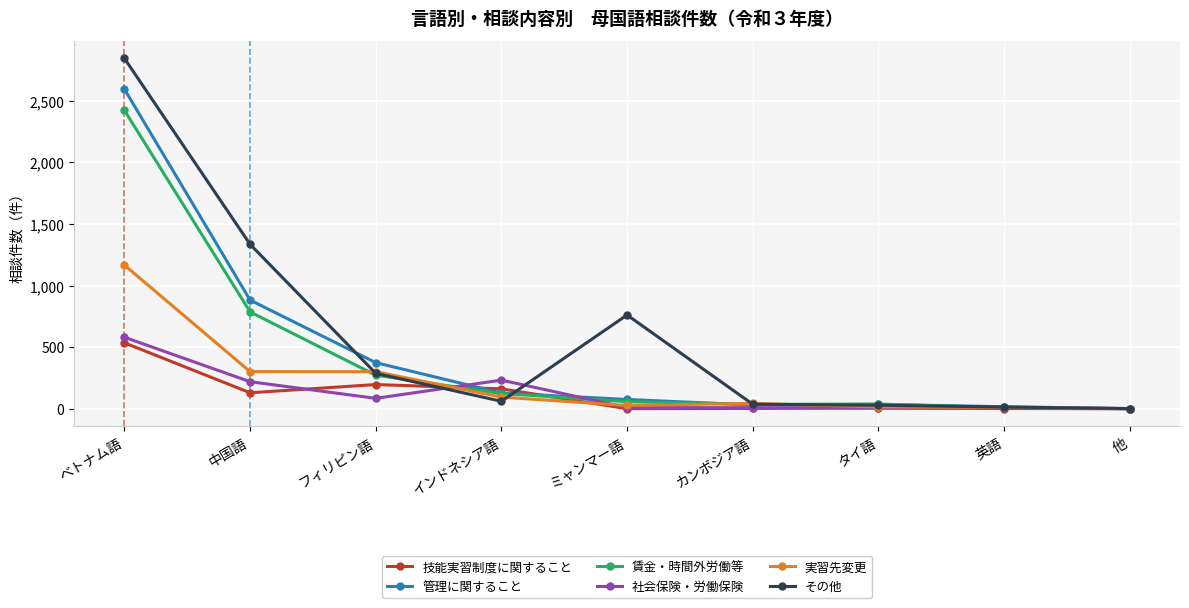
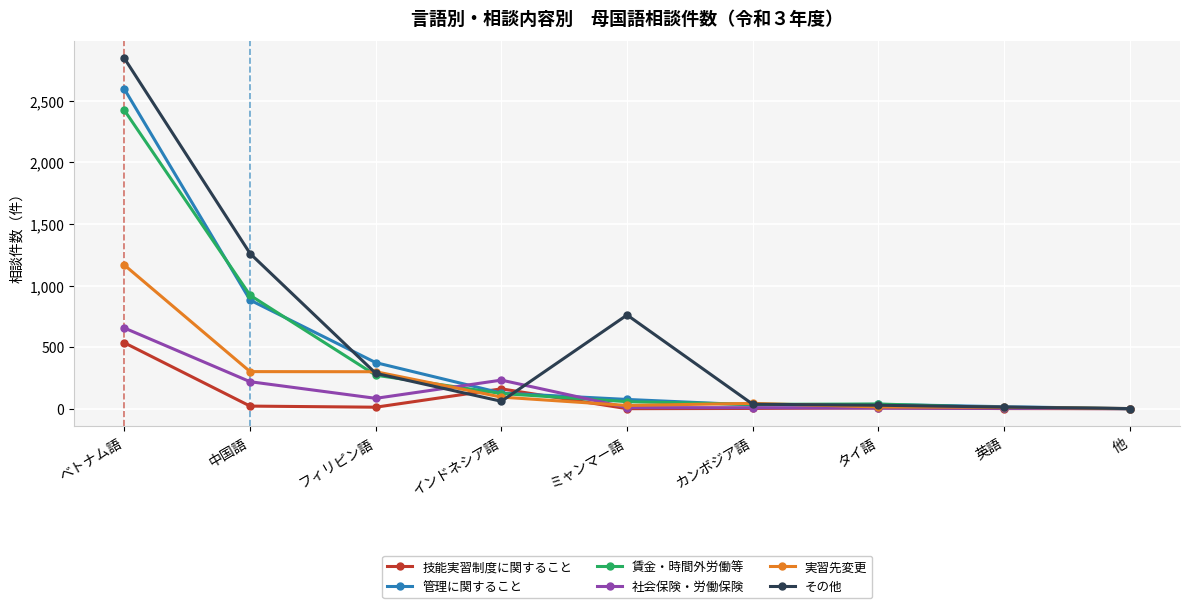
社会保険・労働保険, ベトナム語: 580 -> 660
技能実習制度に関すること, 中国語: 130 -> 20
賃金・時間外労働等, 中国語: 790 -> 920
その他, 中国語: 1,340 -> 1,260
技能実習制度に関すること, フィリピン語: 200 -> 10
